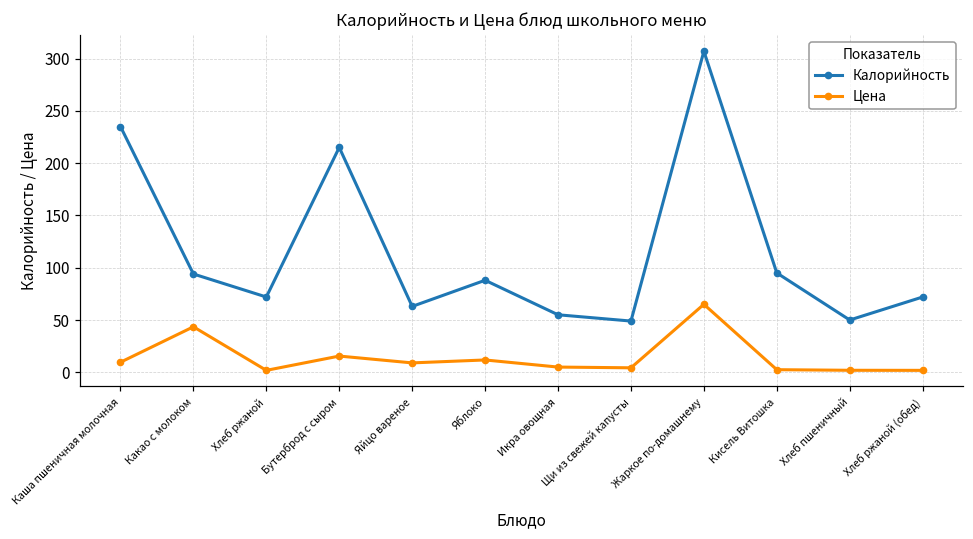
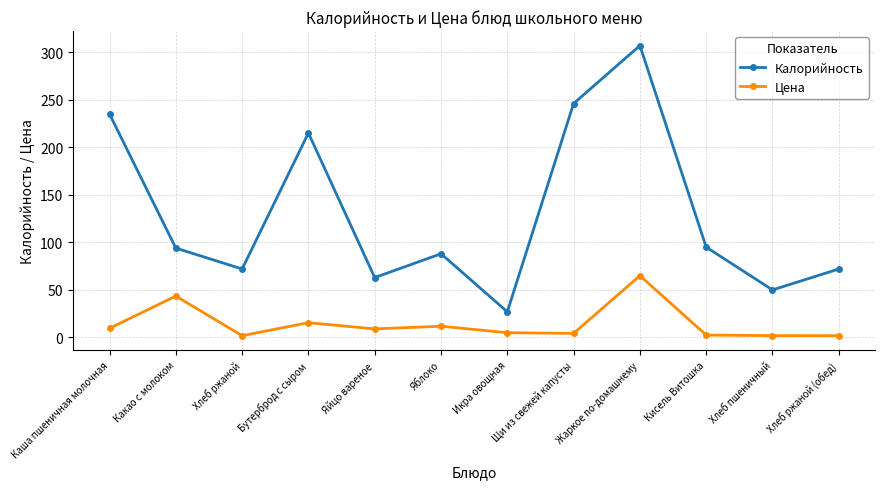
Калорийность, Икра овощная: 60 -> 30
Калорийность, Щи из свежей капусты: 50 -> 250
